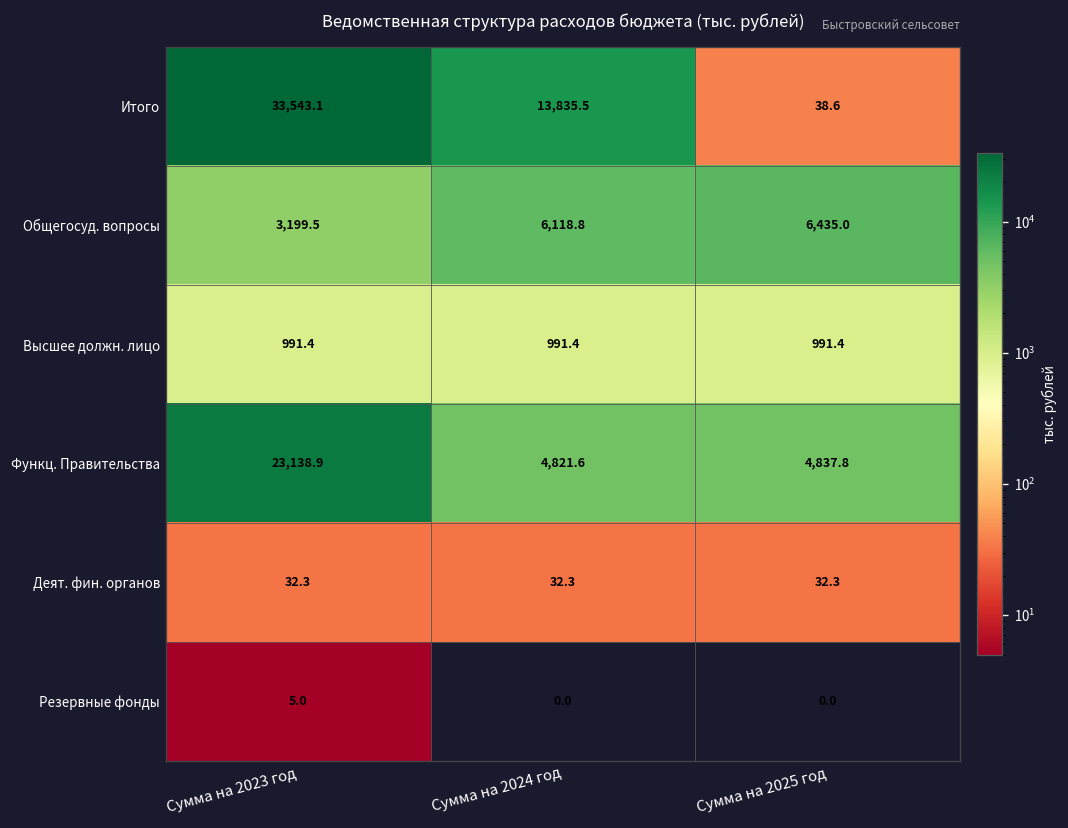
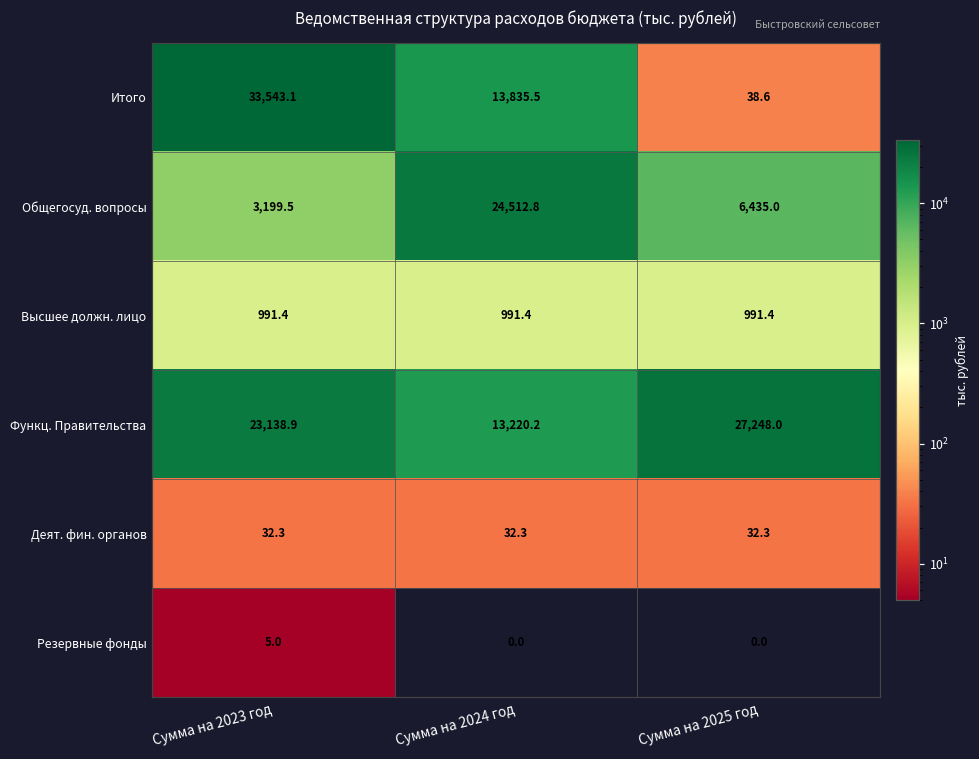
Общегосуд. вопросы, Сумма на 2024 год: 6,118.8 -> 24,512.8
Функц. Правительства, Сумма на 2024 год: 4,821.6 -> 13,220.2
Функц. Правительства, Сумма на 2025 год: 4,837.8 -> 27,248.0
